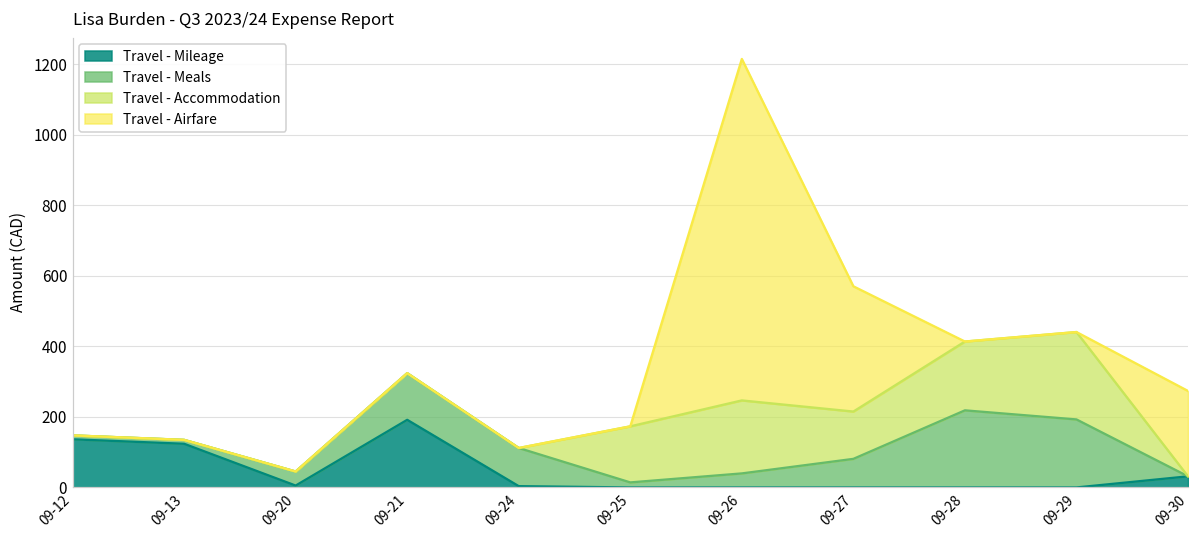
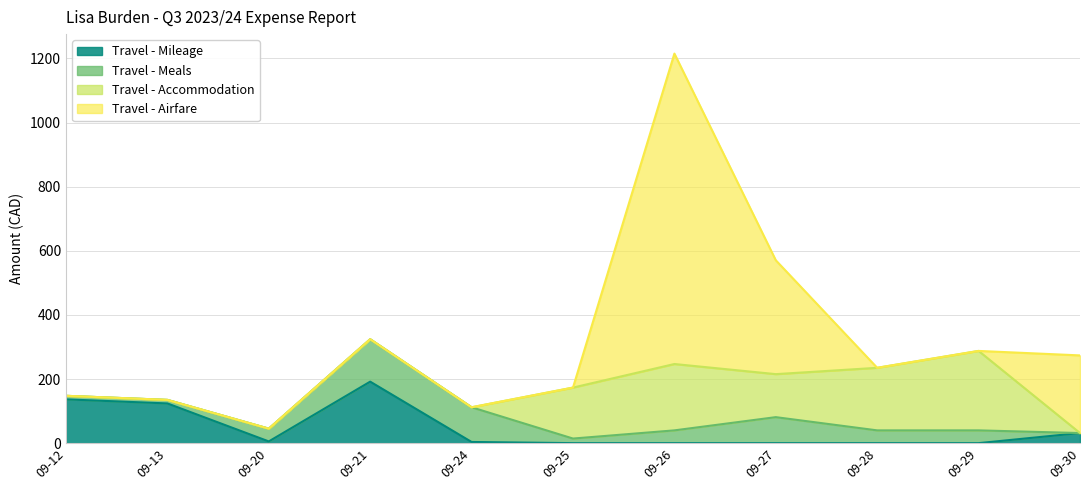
Travel - Meals, 09-28: 220 -> 40
Travel - Meals, 09-29: 190 -> 40
